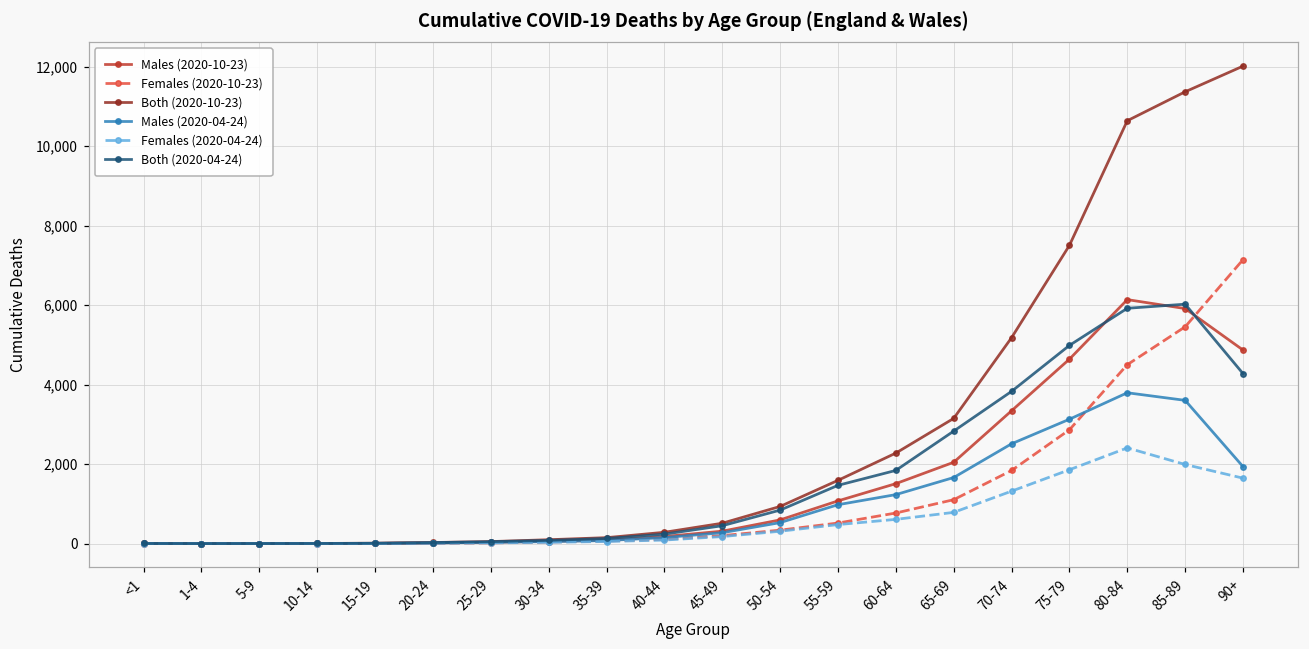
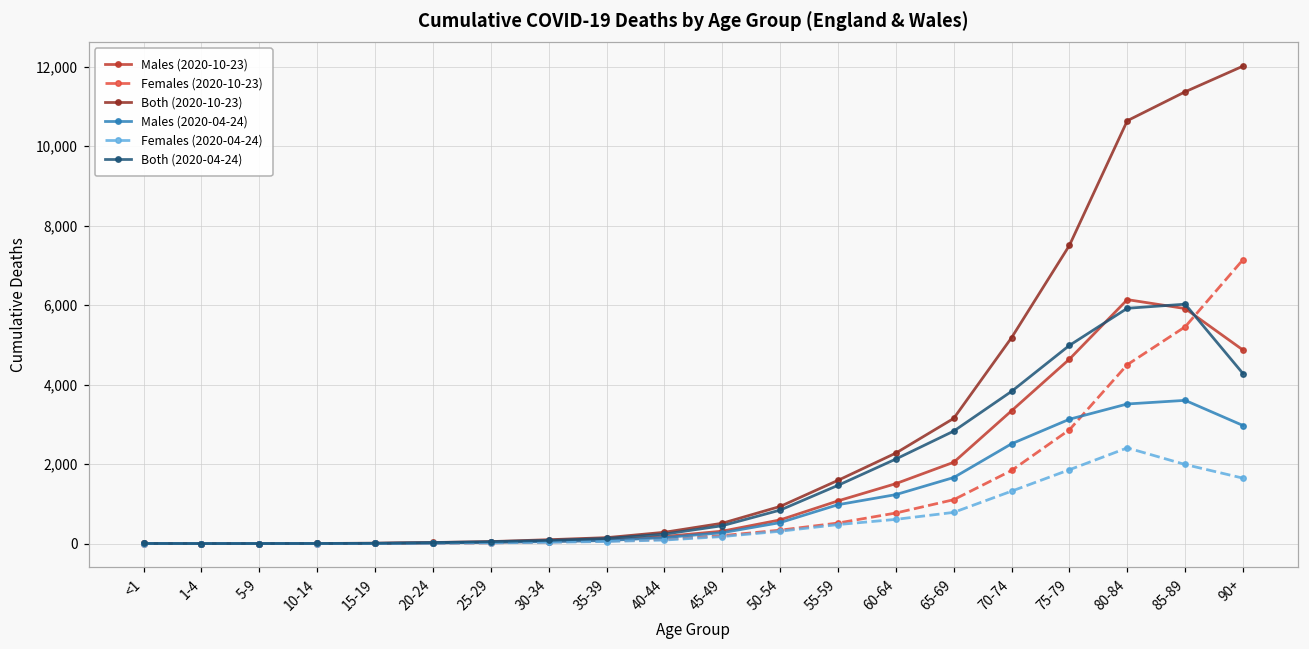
Both (2020-04-24), 60-64: 1,800 -> 2,100
Males (2020-04-24), 80-84: 3,800 -> 3,500
Males (2020-04-24), 90+: 1,900 -> 3,000
